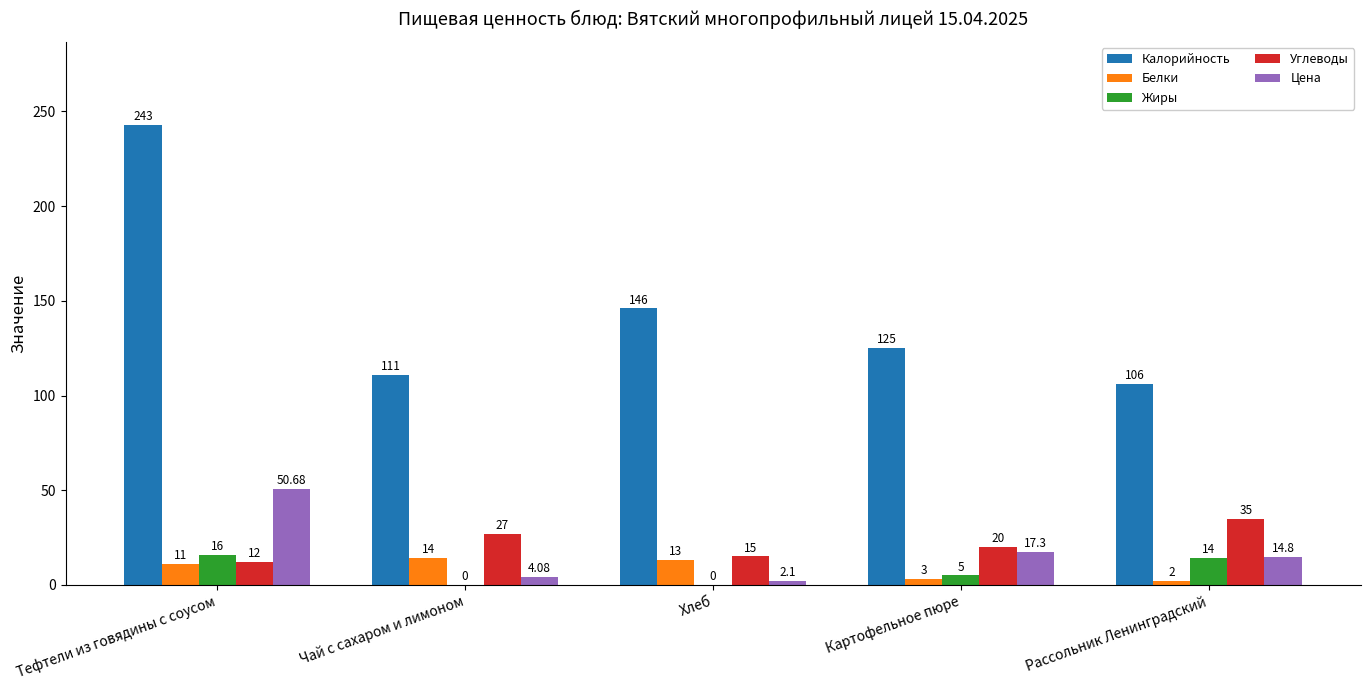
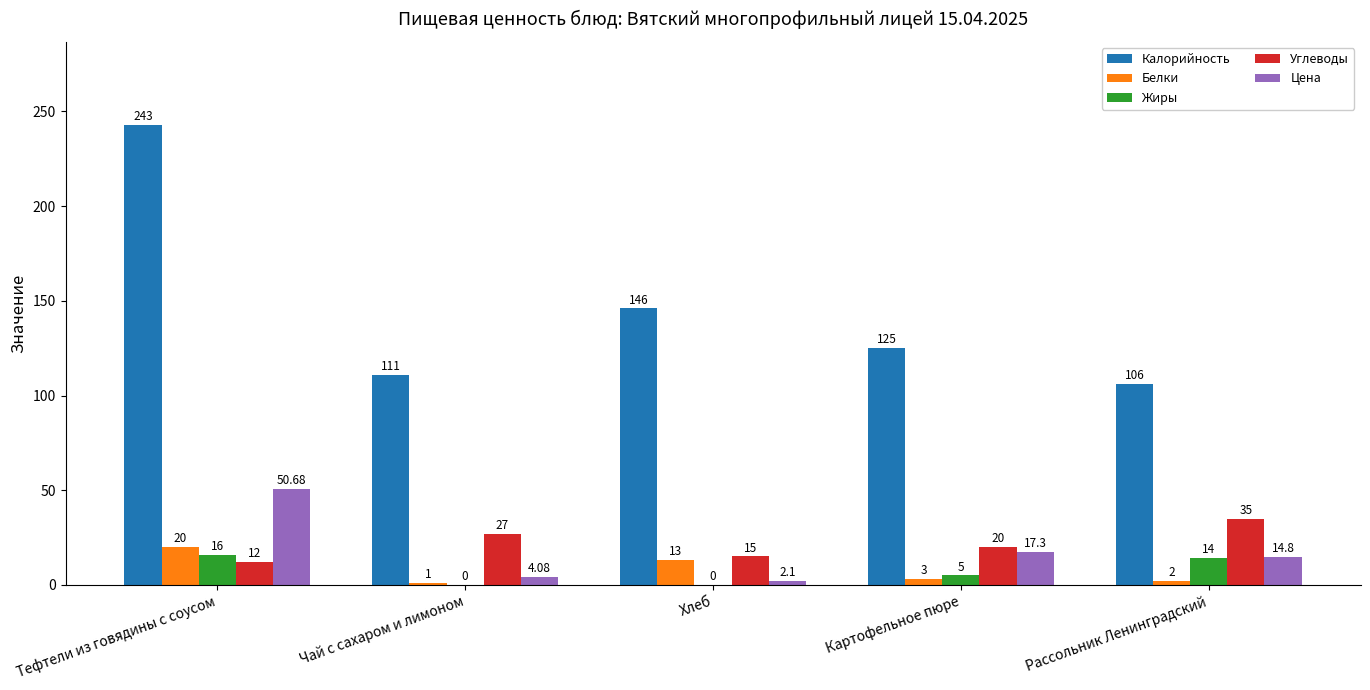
Белки, Тефтели из говядины с соусом: 11 -> 20
Белки, Чай с сахаром и лимоном: 14 -> 1
